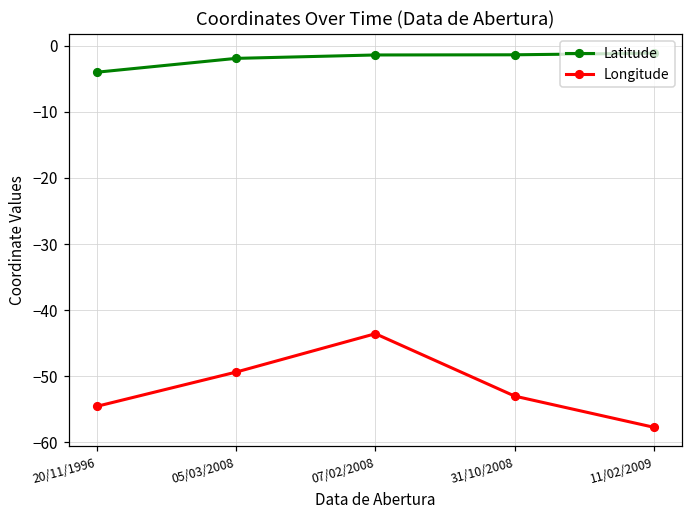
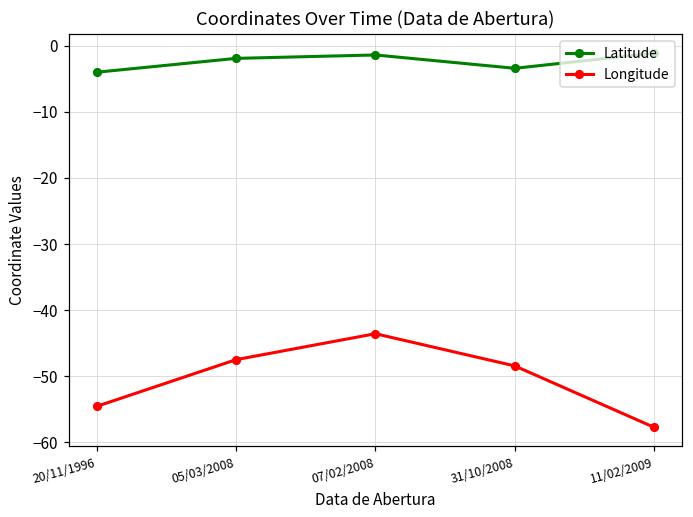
Longitude, 05/03/2008: -49 -> -48
Latitude, 31/10/2008: -1 -> -3
Longitude, 31/10/2008: -53 -> -48
